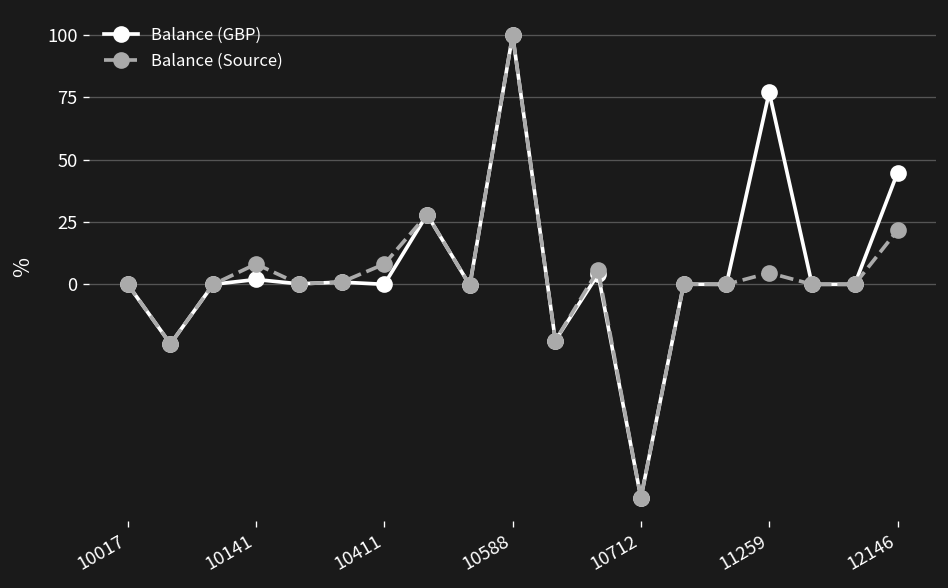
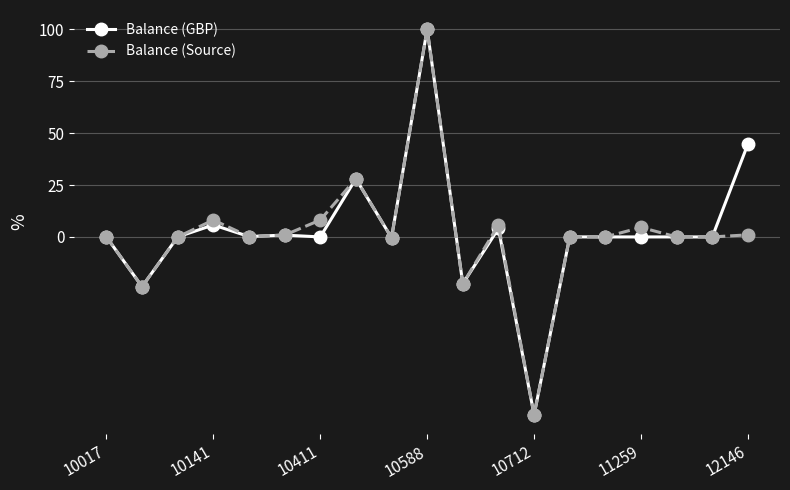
Balance (GBP), 10141: 2 -> 6
Balance (GBP), 11259: 77 -> 0
Balance (Source), 12146: 22 -> 1
